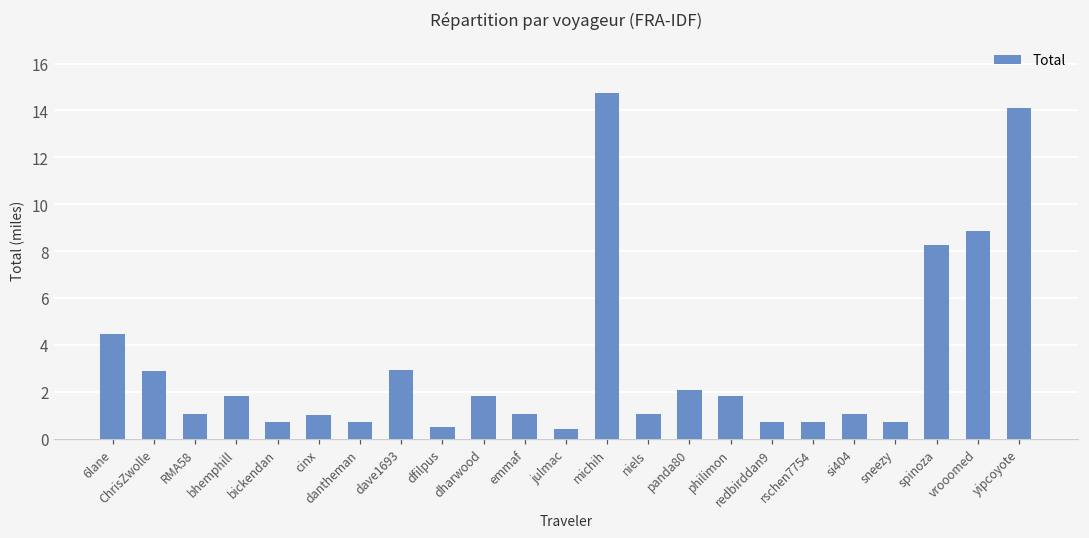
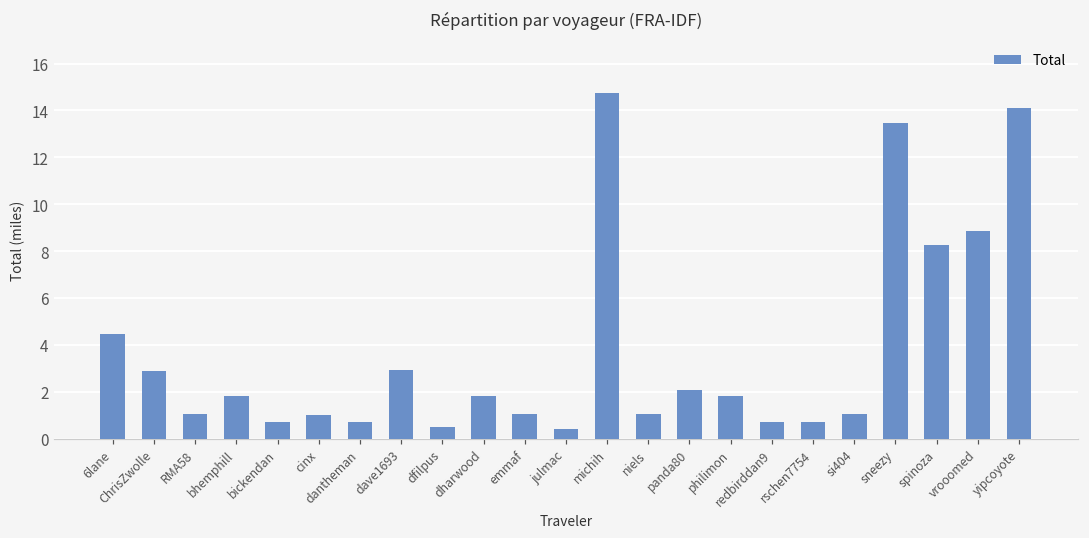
sneezy: 0.7 -> 13.5
